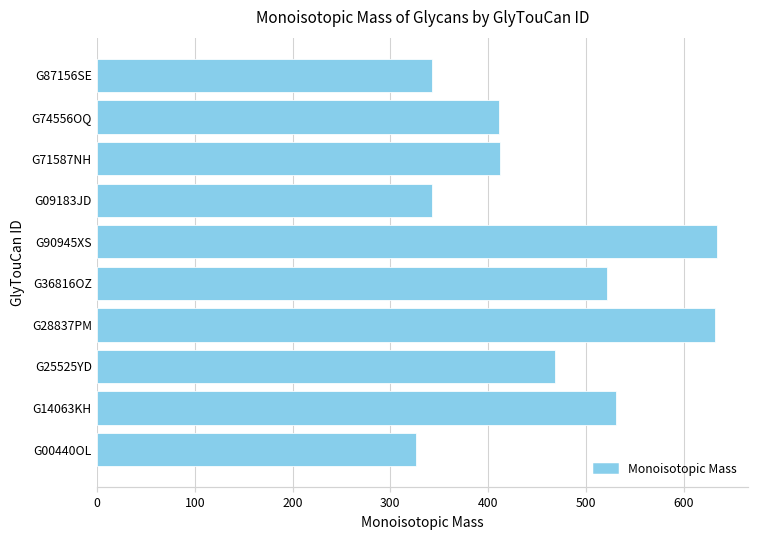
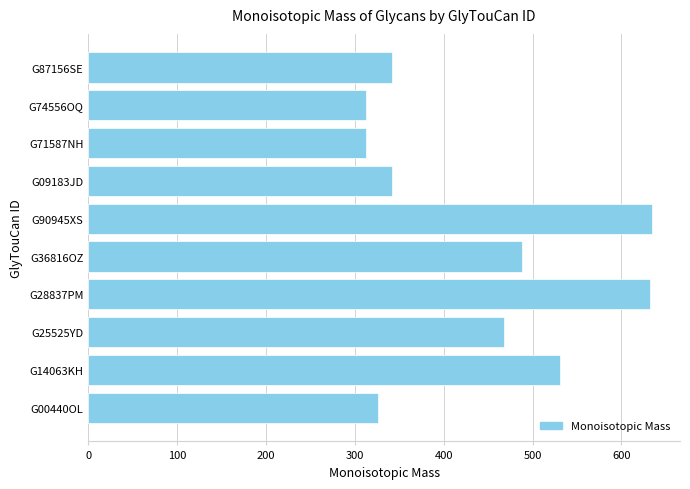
G74556OQ: 410 -> 310
G71587NH: 410 -> 310
G36816OZ: 520 -> 490
